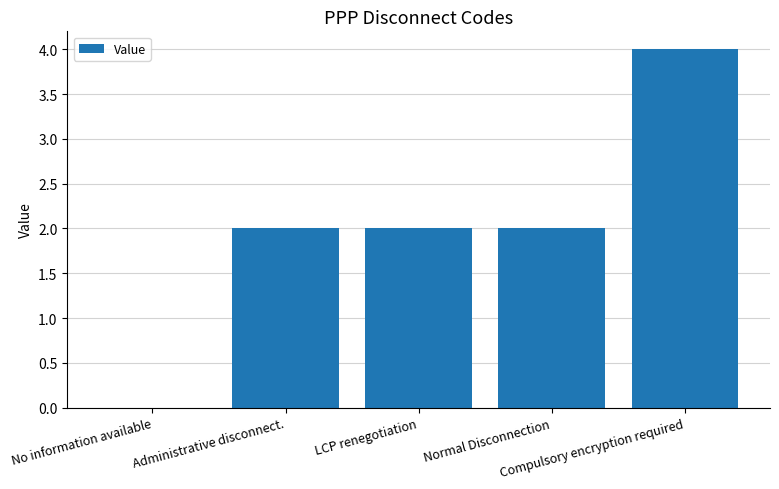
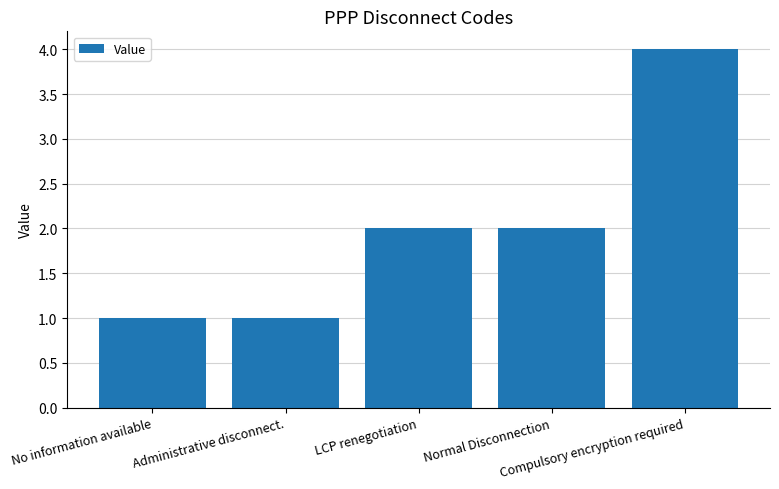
No information available: 0 -> 1
Administrative disconnect.: 2 -> 1
